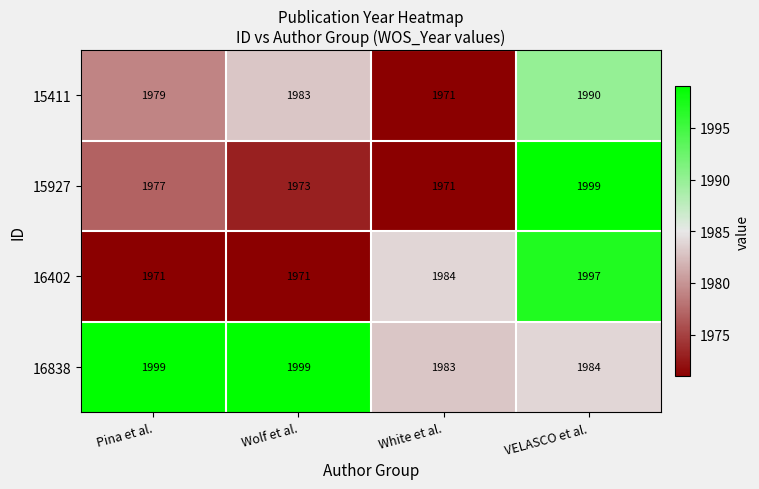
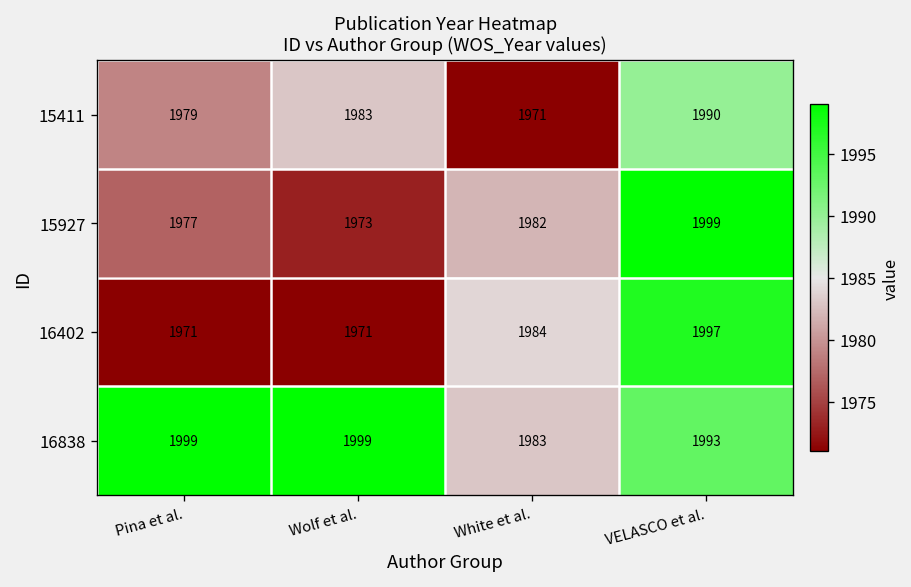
15927, White et al.: 1971 -> 1982
16838, VELASCO et al.: 1984 -> 1993
